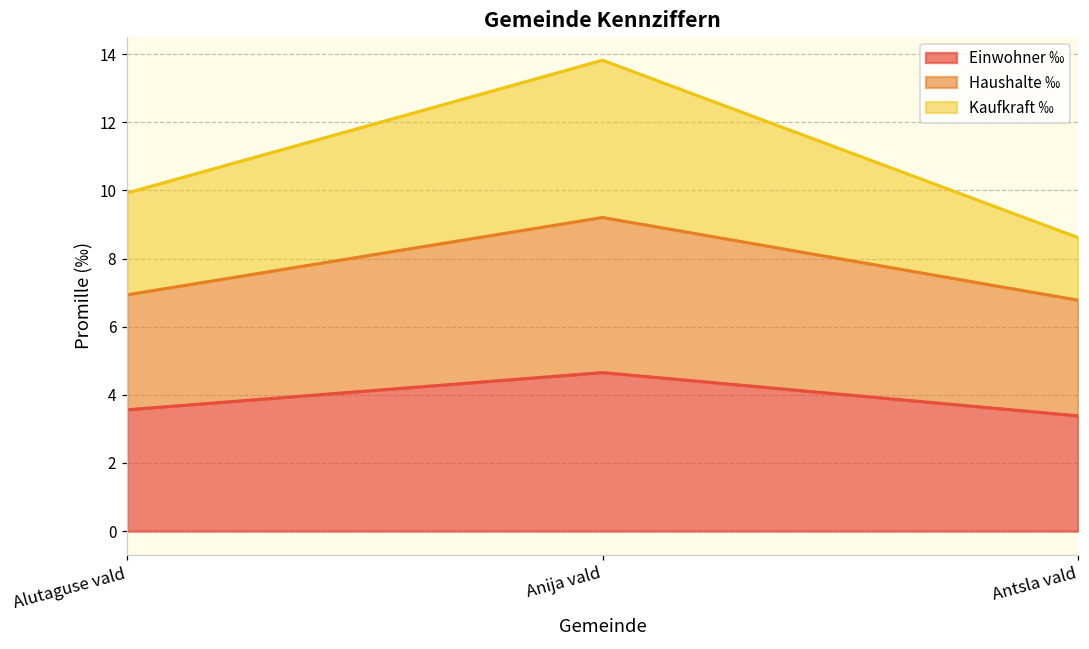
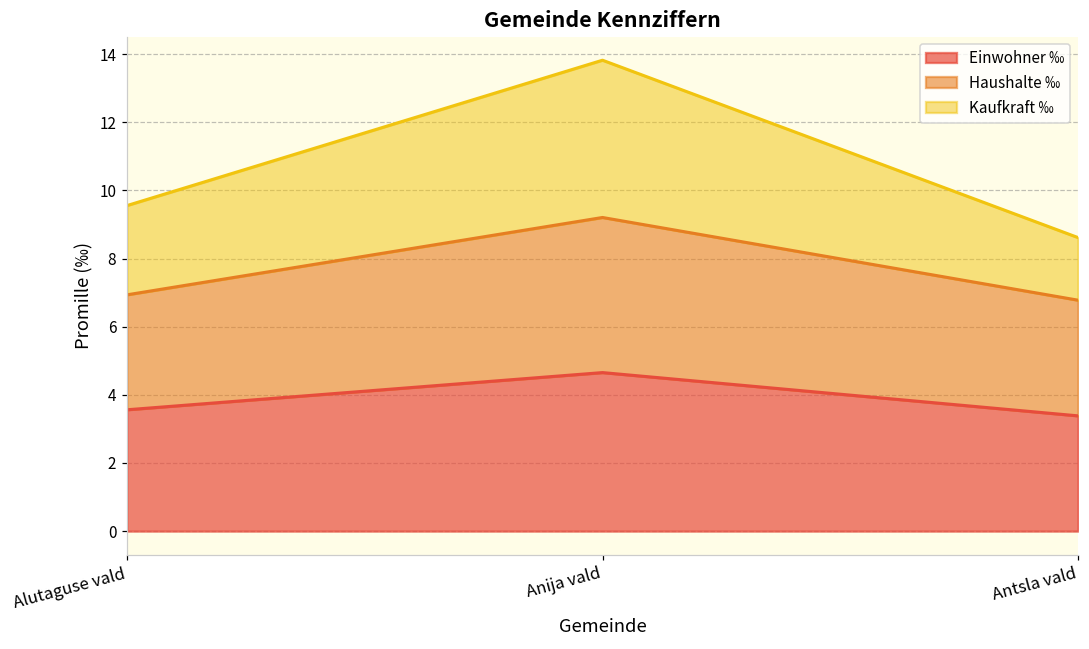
Kaufkraft ‰, Alutaguse vald: 3.0 -> 2.6
